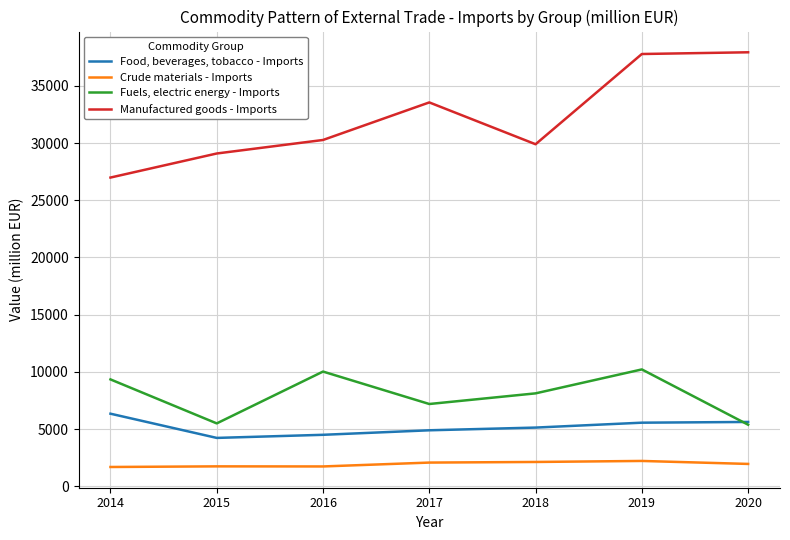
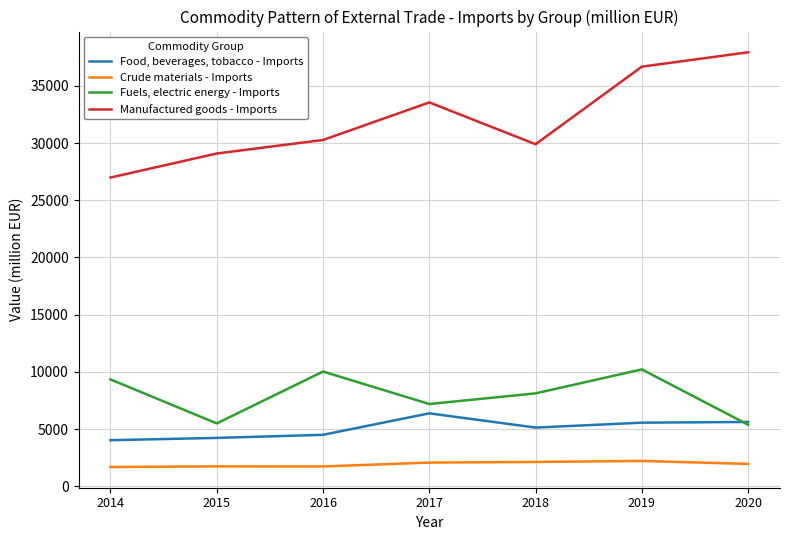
Food, beverages, tobacco - Imports, 2014: 6300 -> 4000
Food, beverages, tobacco - Imports, 2017: 4900 -> 6400
Manufactured goods - Imports, 2019: 37800 -> 36700
